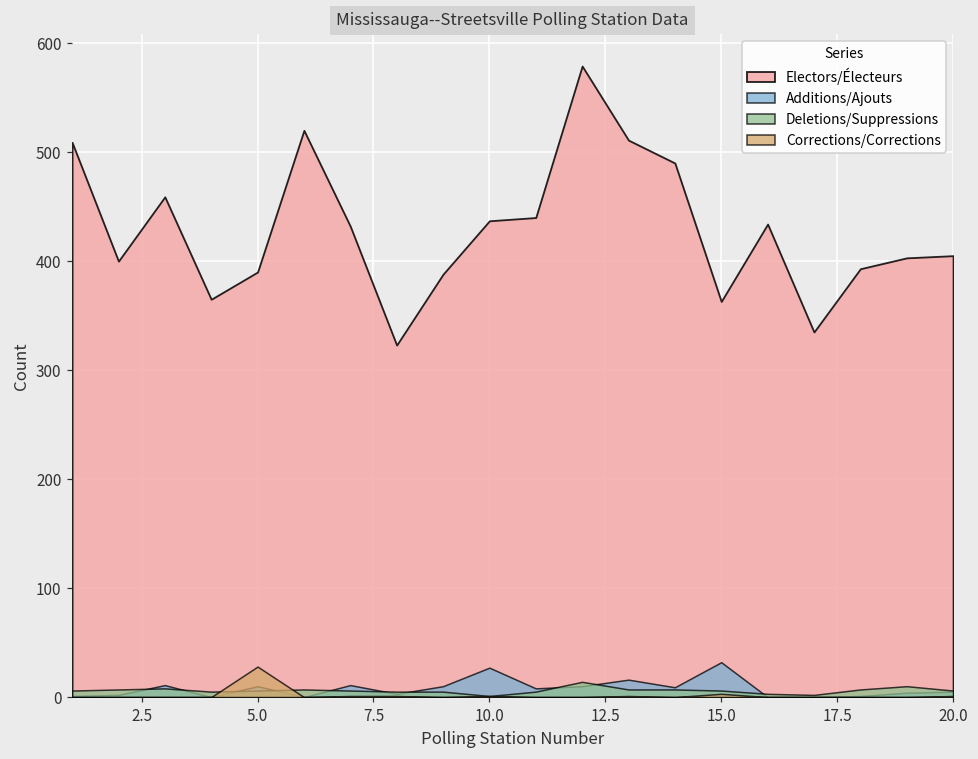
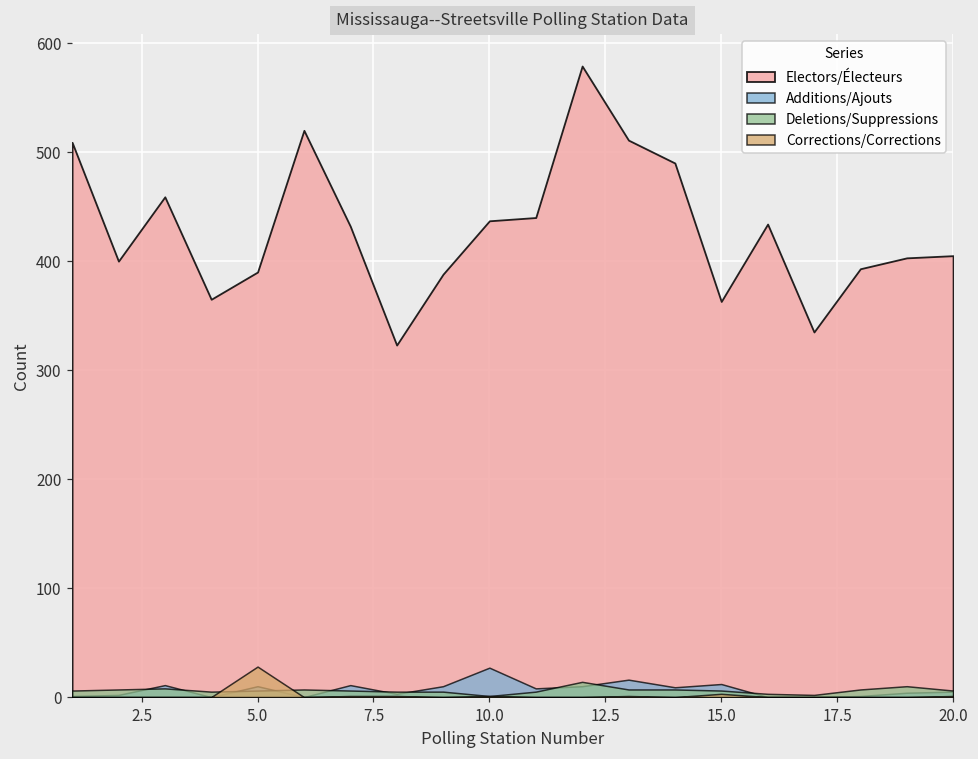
Additions/Ajouts, 15.0: 30 -> 10
